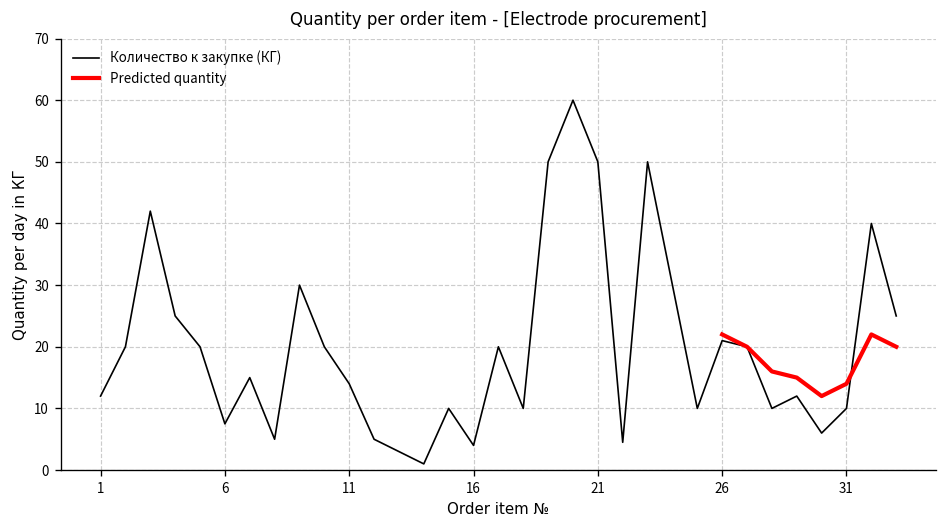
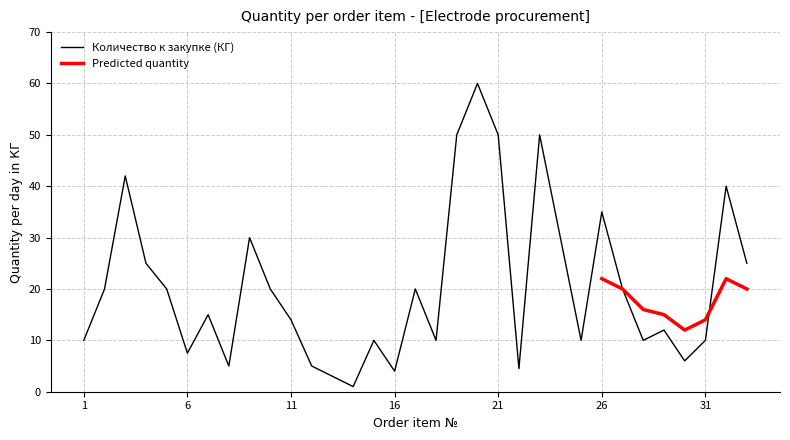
Количество к закупке (КГ), 1: 12 -> 10
Количество к закупке (КГ), 26: 21 -> 35
